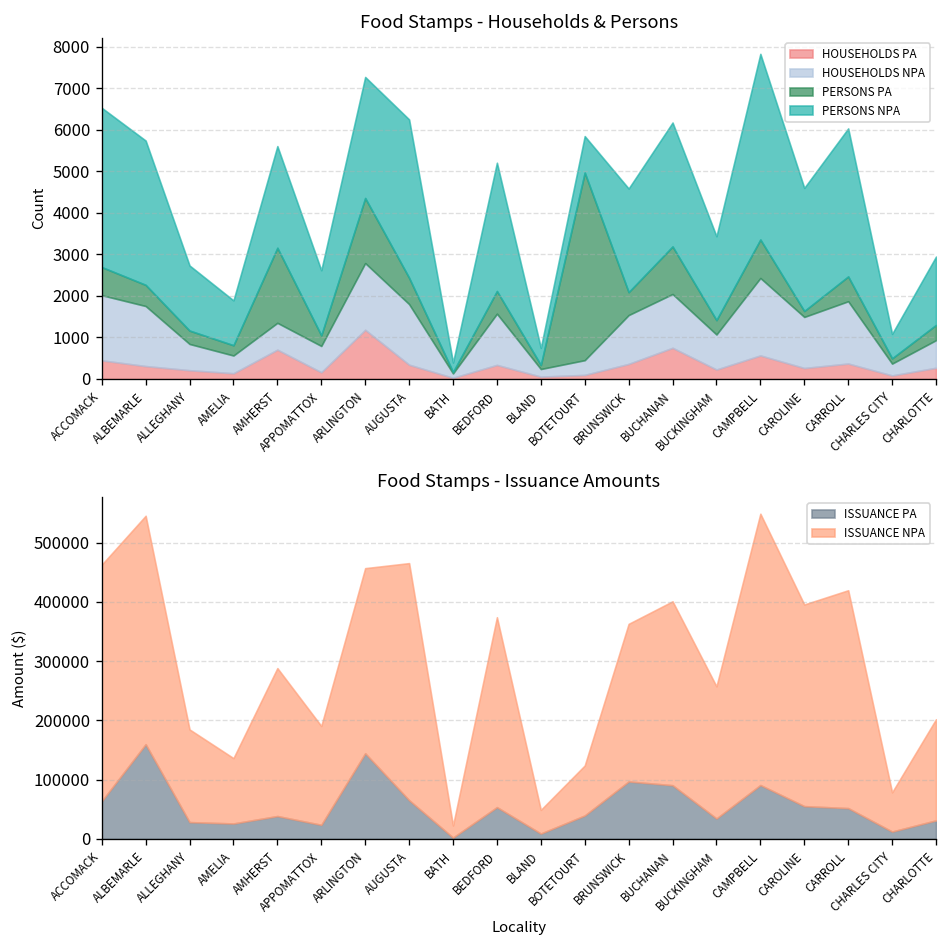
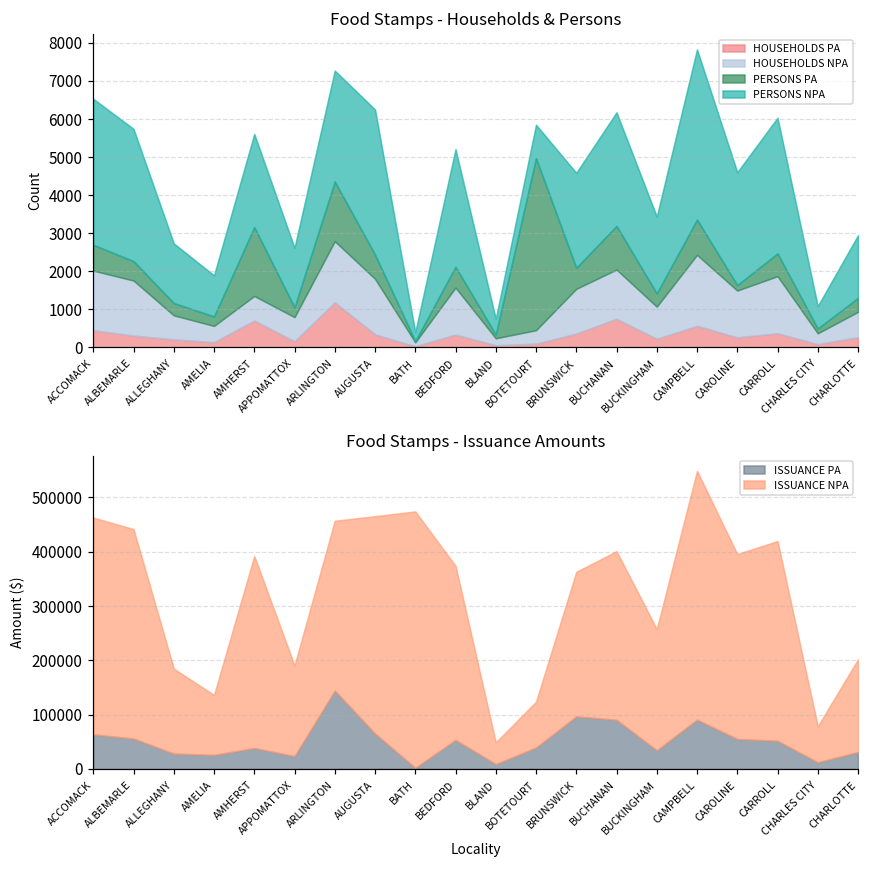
Food Stamps - Issuance Amounts, ISSUANCE PA, ALBEMARLE: 160000 -> 60000
Food Stamps - Issuance Amounts, ISSUANCE NPA, AMHERST: 250000 -> 350000
Food Stamps - Issuance Amounts, ISSUANCE NPA, BATH: 20000 -> 470000
